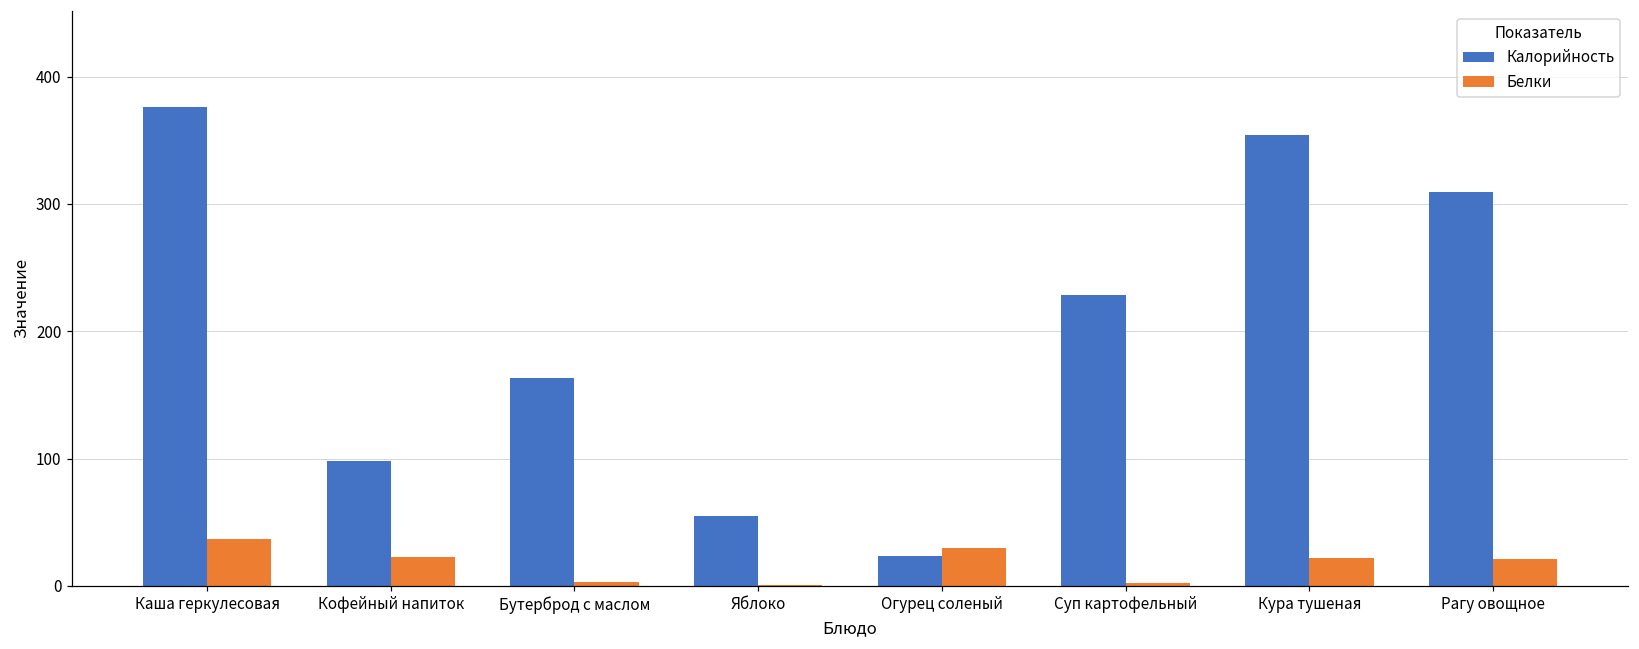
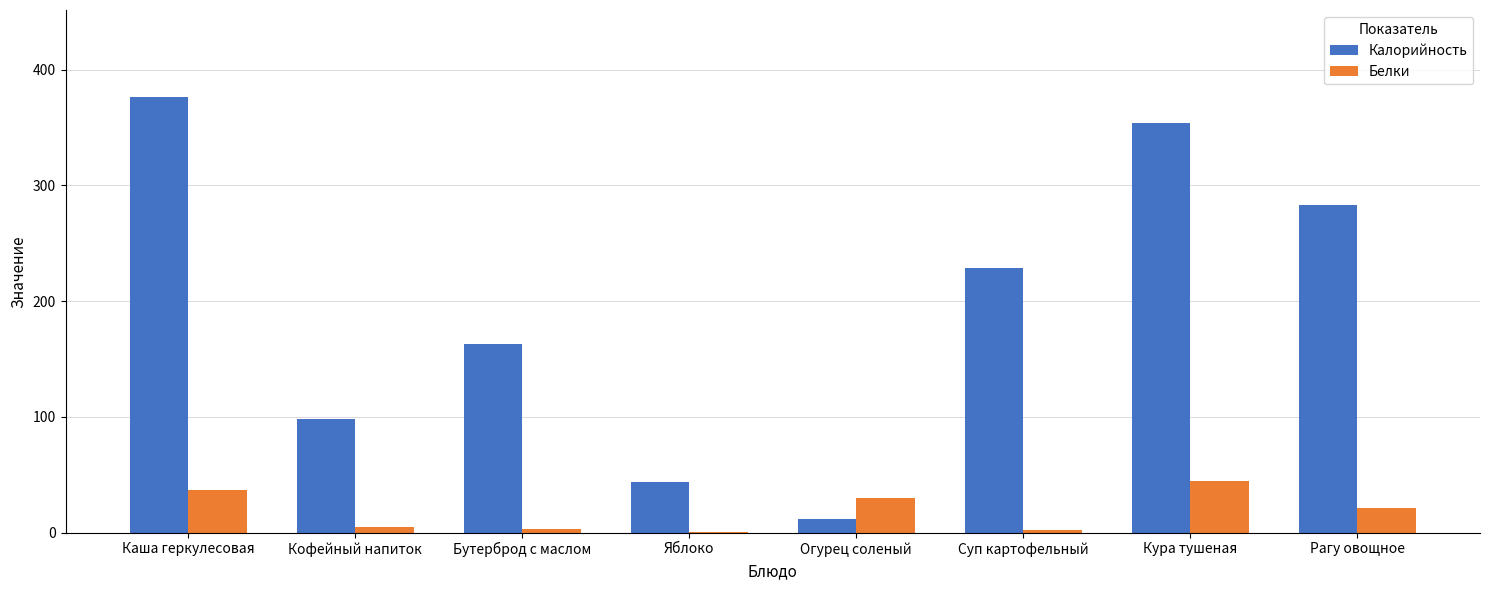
Белки, Кофейный напиток: 22 -> 5
Калорийность, Яблоко: 55 -> 43
Калорийность, Огурец соленый: 23 -> 11
Белки, Кура тушеная: 22 -> 45
Калорийность, Рагу овощное: 309 -> 283
